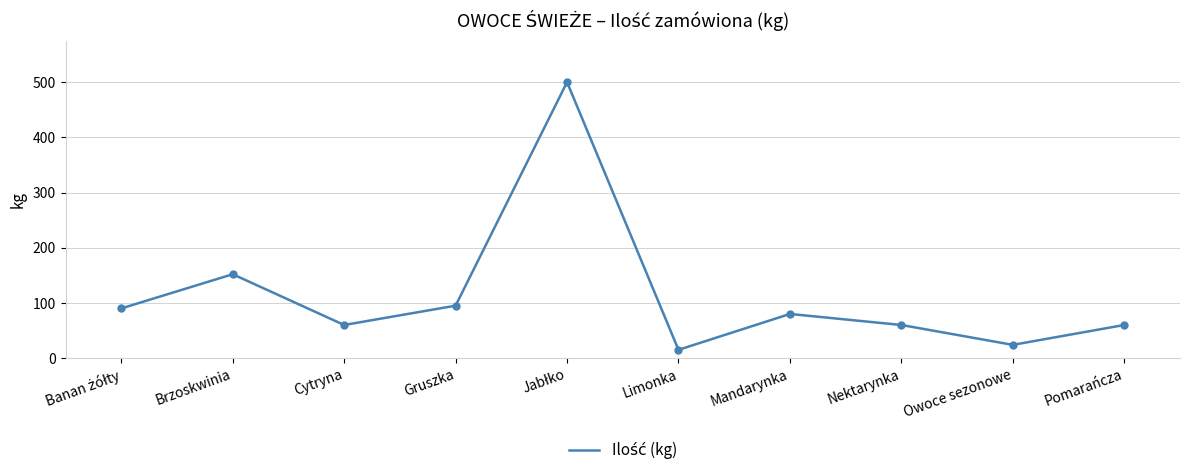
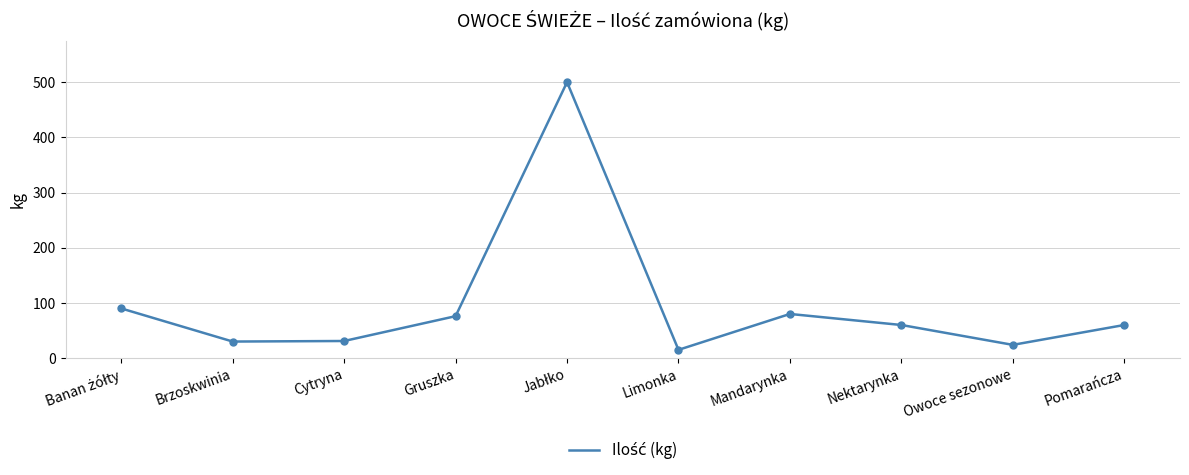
Brzoskwinia: 150 -> 30
Cytryna: 60 -> 30
Gruszka: 100 -> 80
